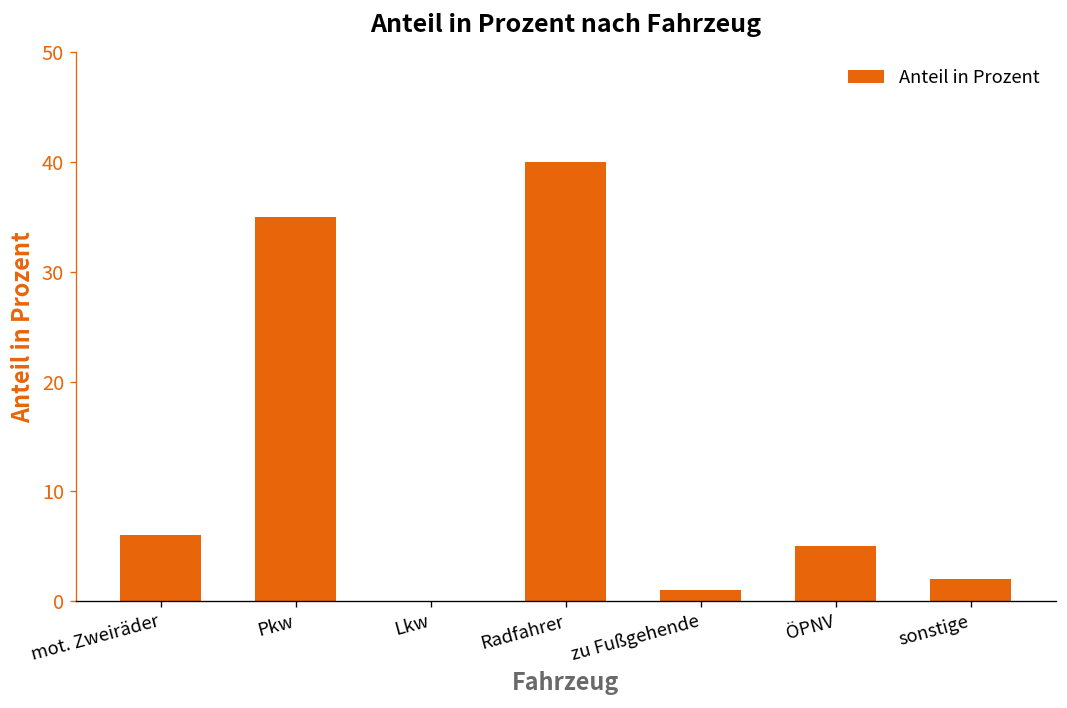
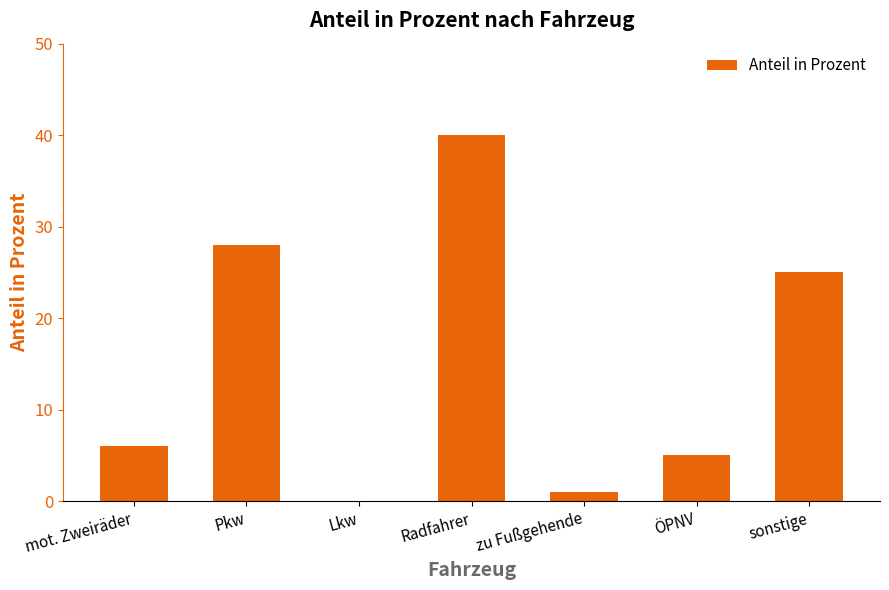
Pkw: 35 -> 28
sonstige: 2 -> 25
